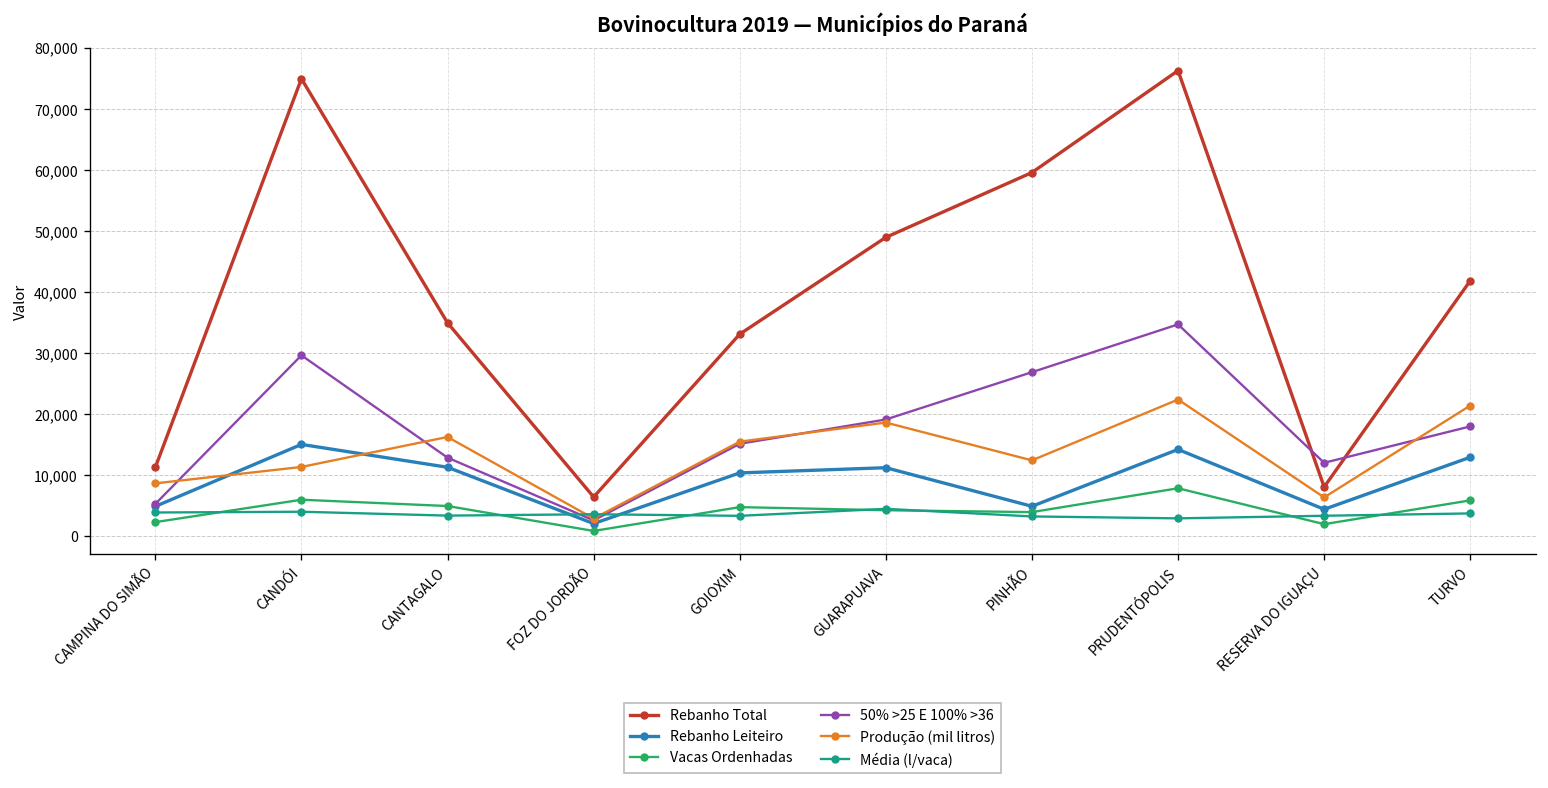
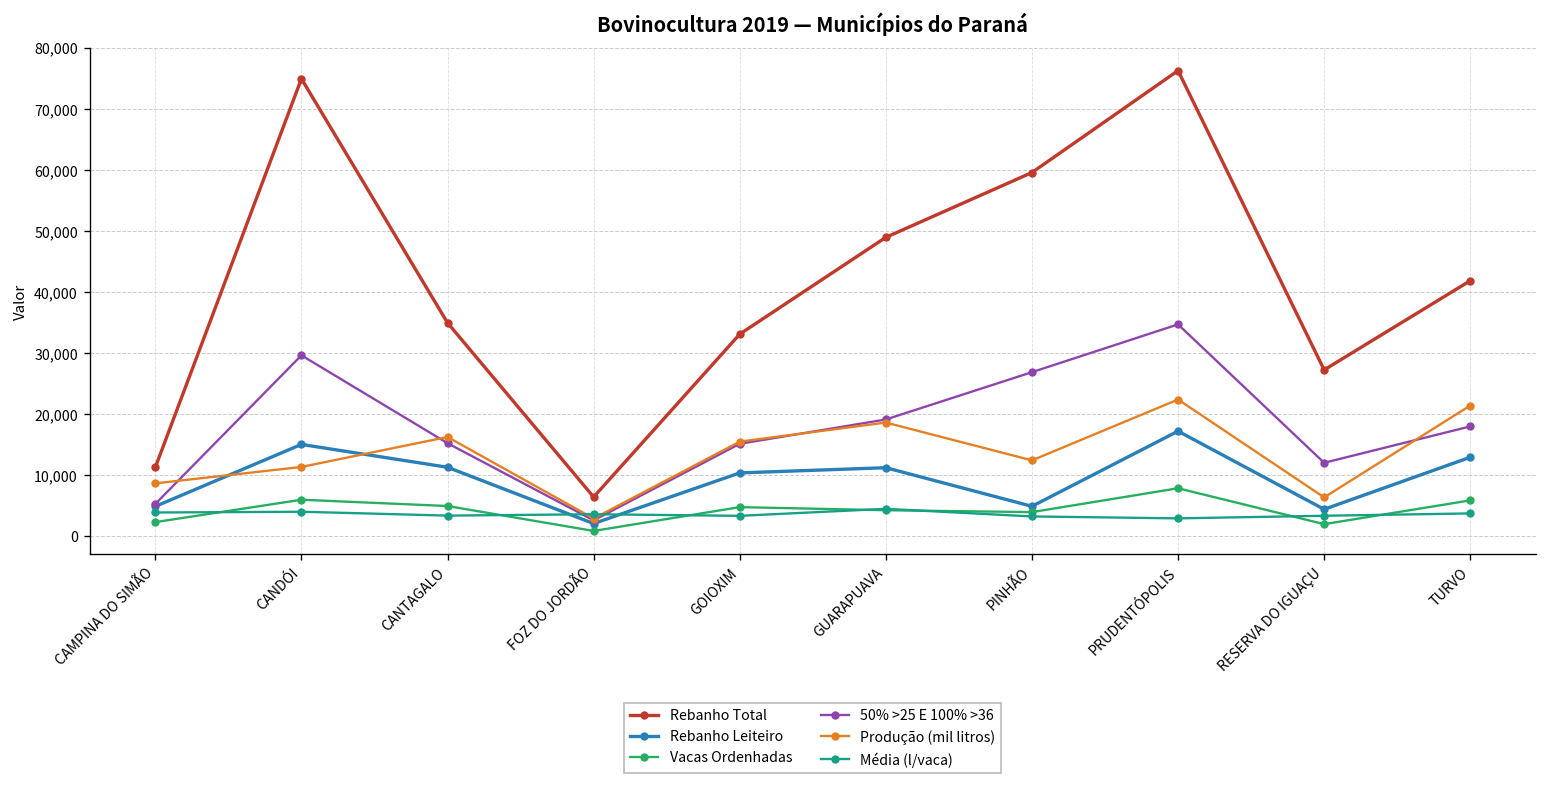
50% >25 E 100% >36, CANTAGALO: 13,000 -> 15,000
Rebanho Leiteiro, PRUDENTÓPOLIS: 14,000 -> 17,000
Rebanho Total, RESERVA DO IGUAÇU: 8,000 -> 27,000
